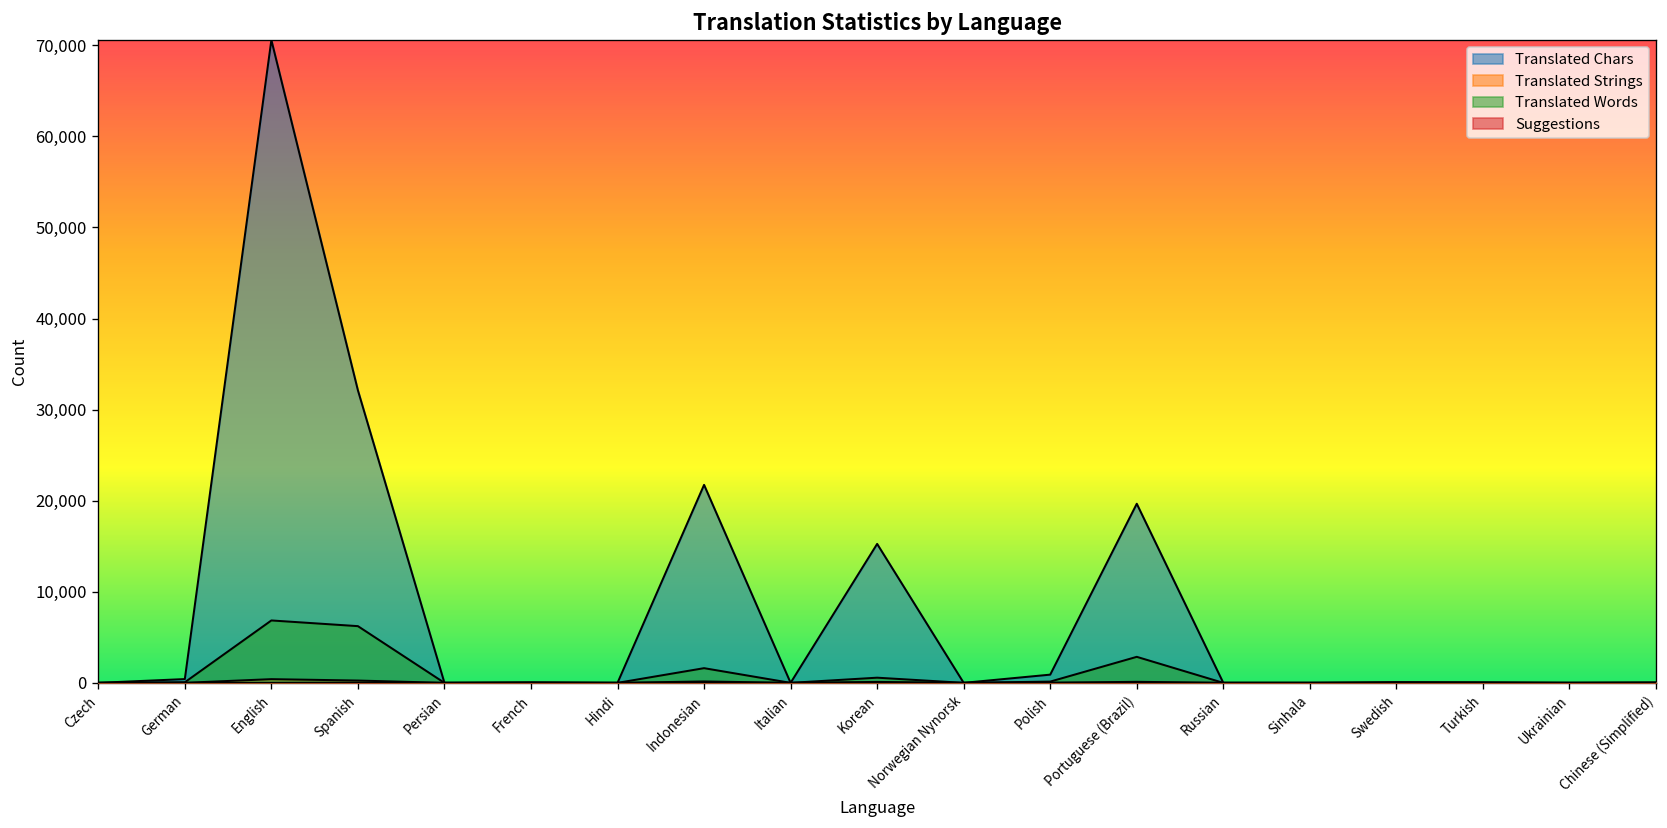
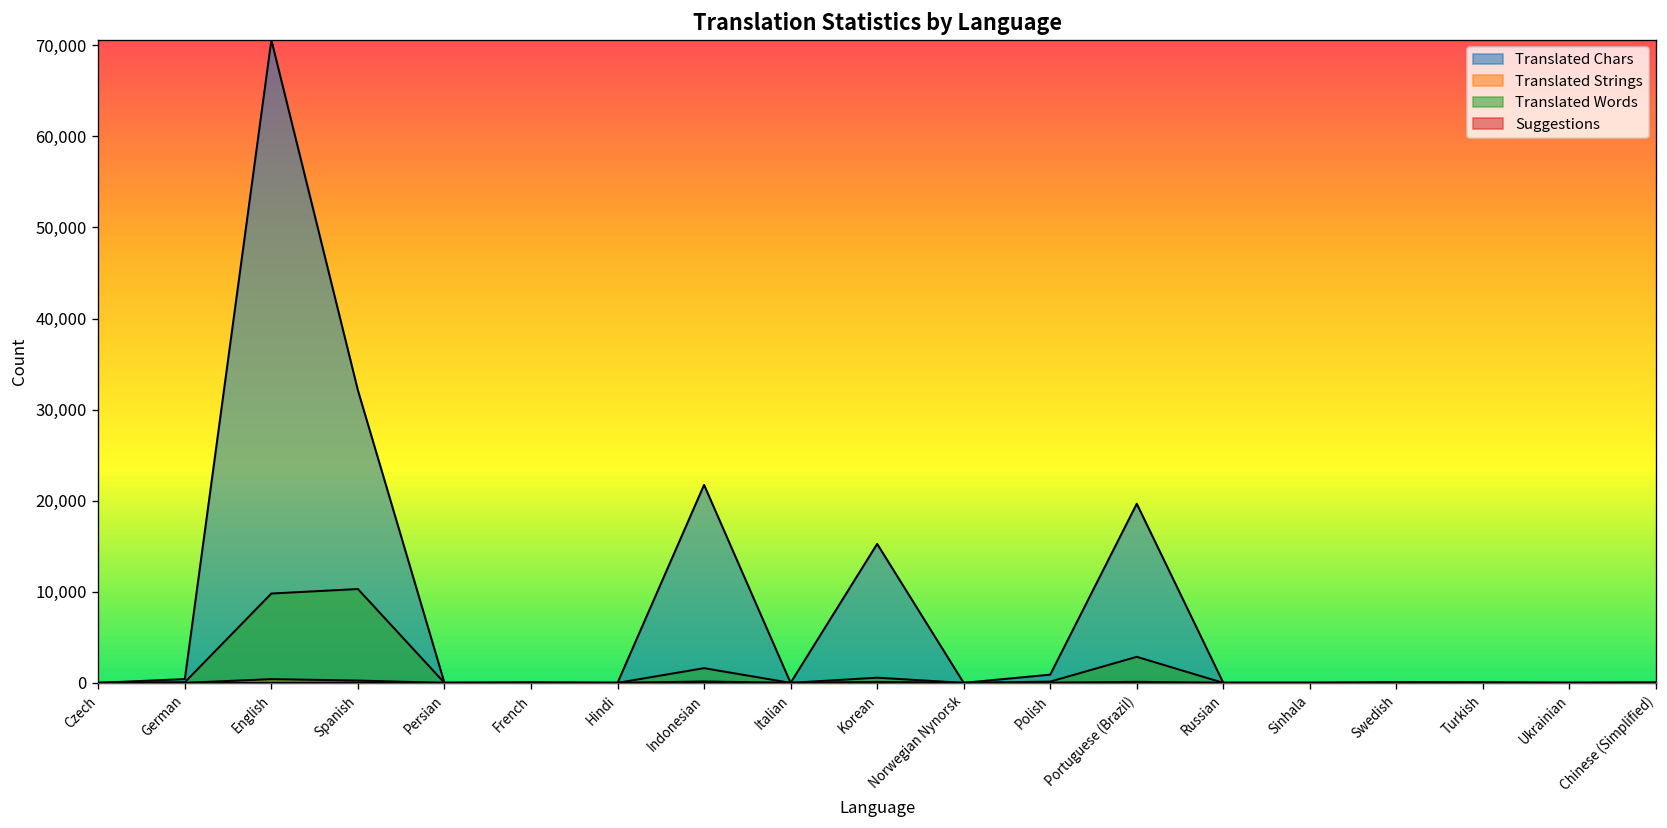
Translated Words, English: 7,000 -> 10,000
Translated Words, Spanish: 6,000 -> 10,000
